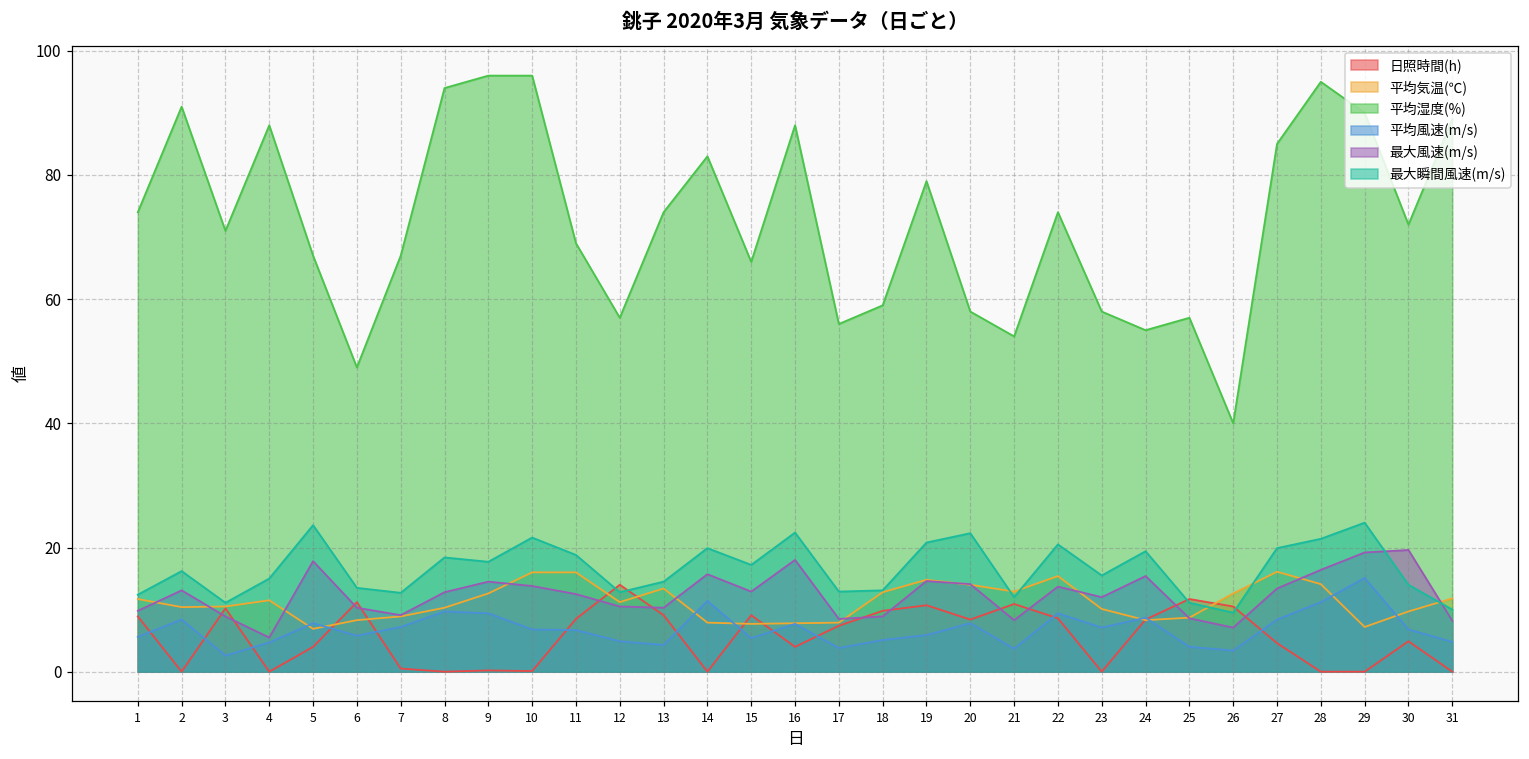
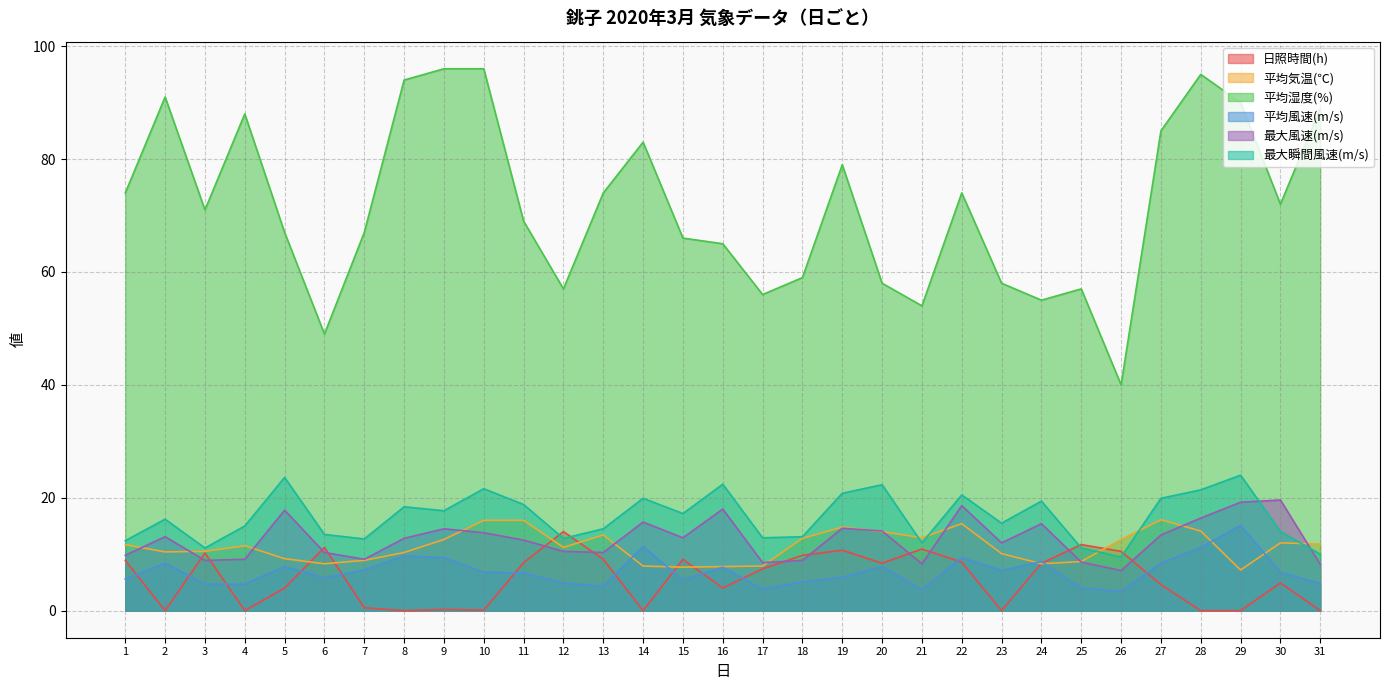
平均風速(m/s), 3: 3 -> 5
最大風速(m/s), 4: 6 -> 9
平均気温(℃), 5: 7 -> 9
平均湿度(%), 16: 88 -> 65
最大風速(m/s), 22: 14 -> 19
平均気温(℃), 30: 10 -> 12
